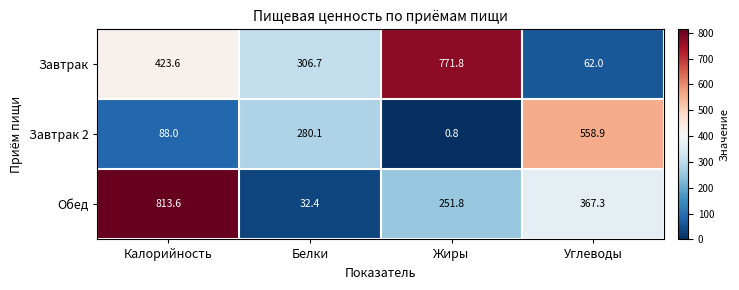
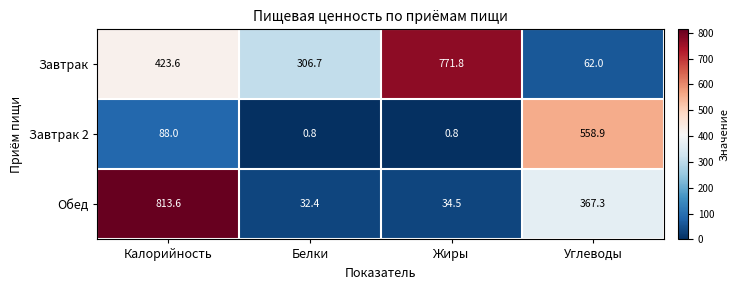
Завтрак 2, Белки: 280.1 -> 0.8
Обед, Жиры: 251.8 -> 34.5
